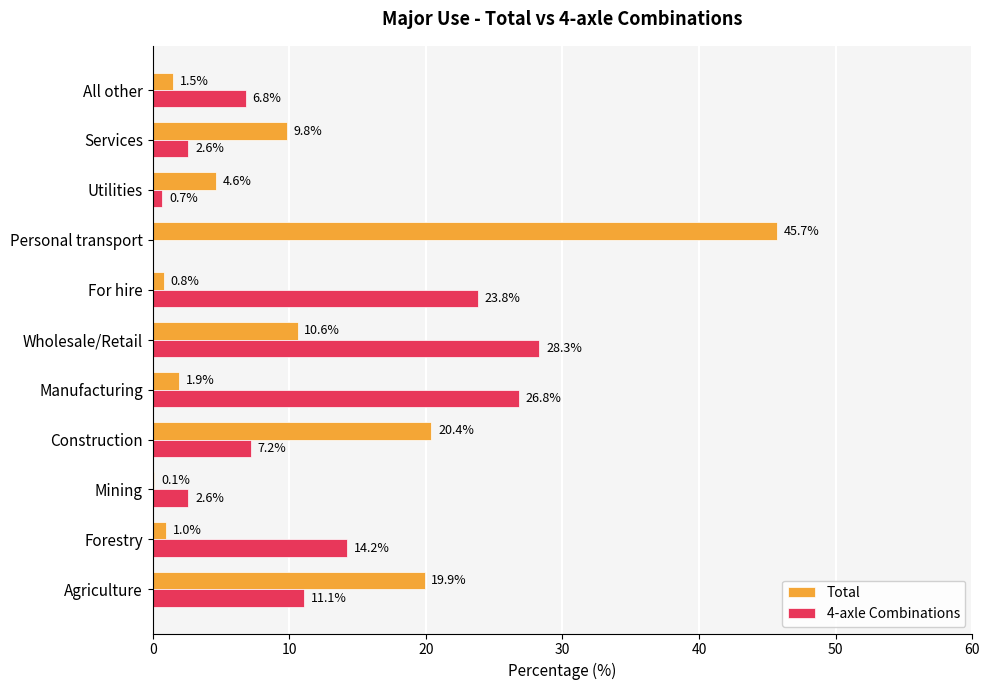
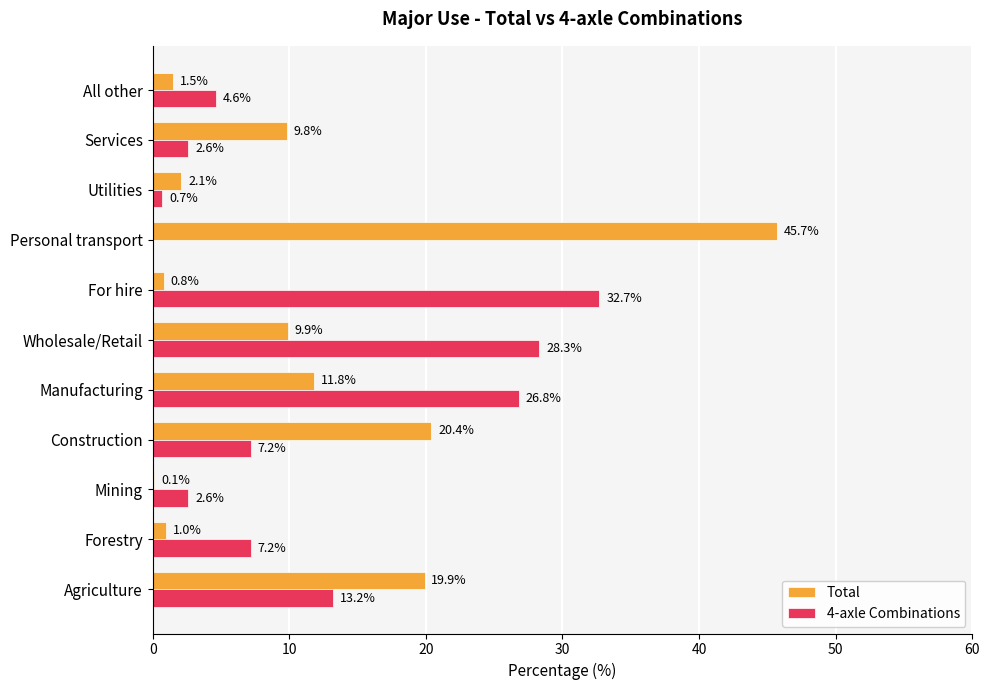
4-axle Combinations, All other: 6.8% -> 4.6%
Total, Utilities: 4.6% -> 2.1%
4-axle Combinations, For hire: 23.8% -> 32.7%
Total, Wholesale/Retail: 10.6% -> 9.9%
Total, Manufacturing: 1.9% -> 11.8%
4-axle Combinations, Forestry: 14.2% -> 7.2%
4-axle Combinations, Agriculture: 11.1% -> 13.2%
